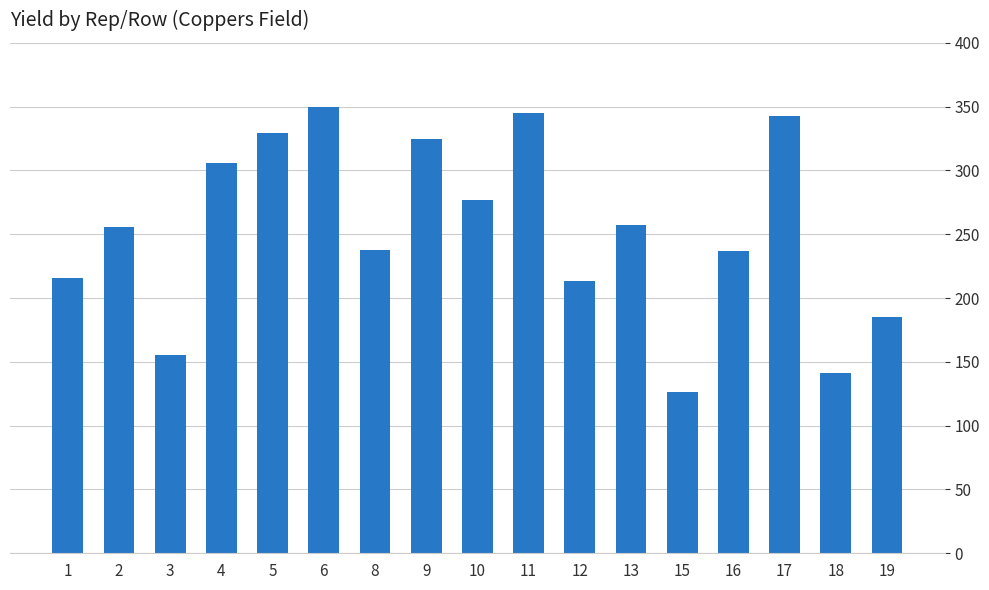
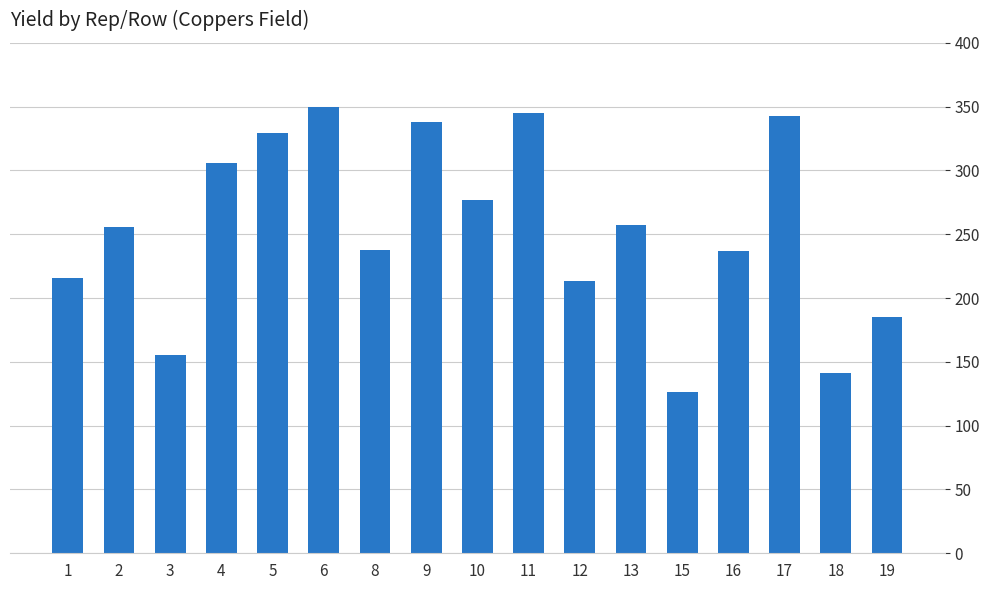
9: 325 -> 338
